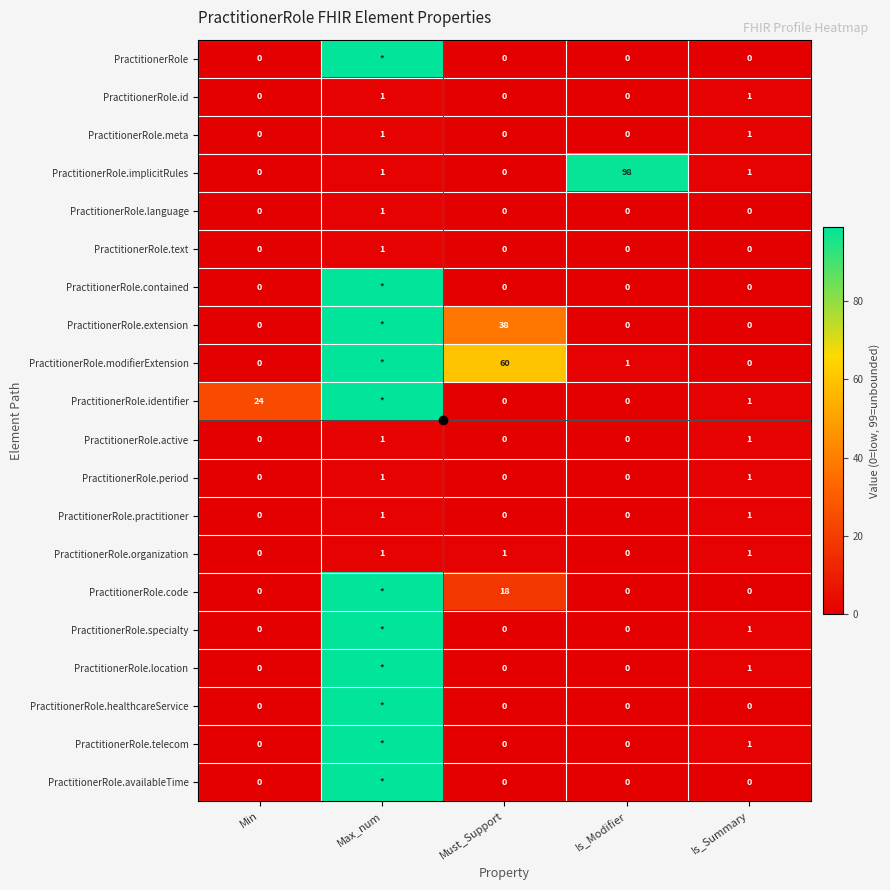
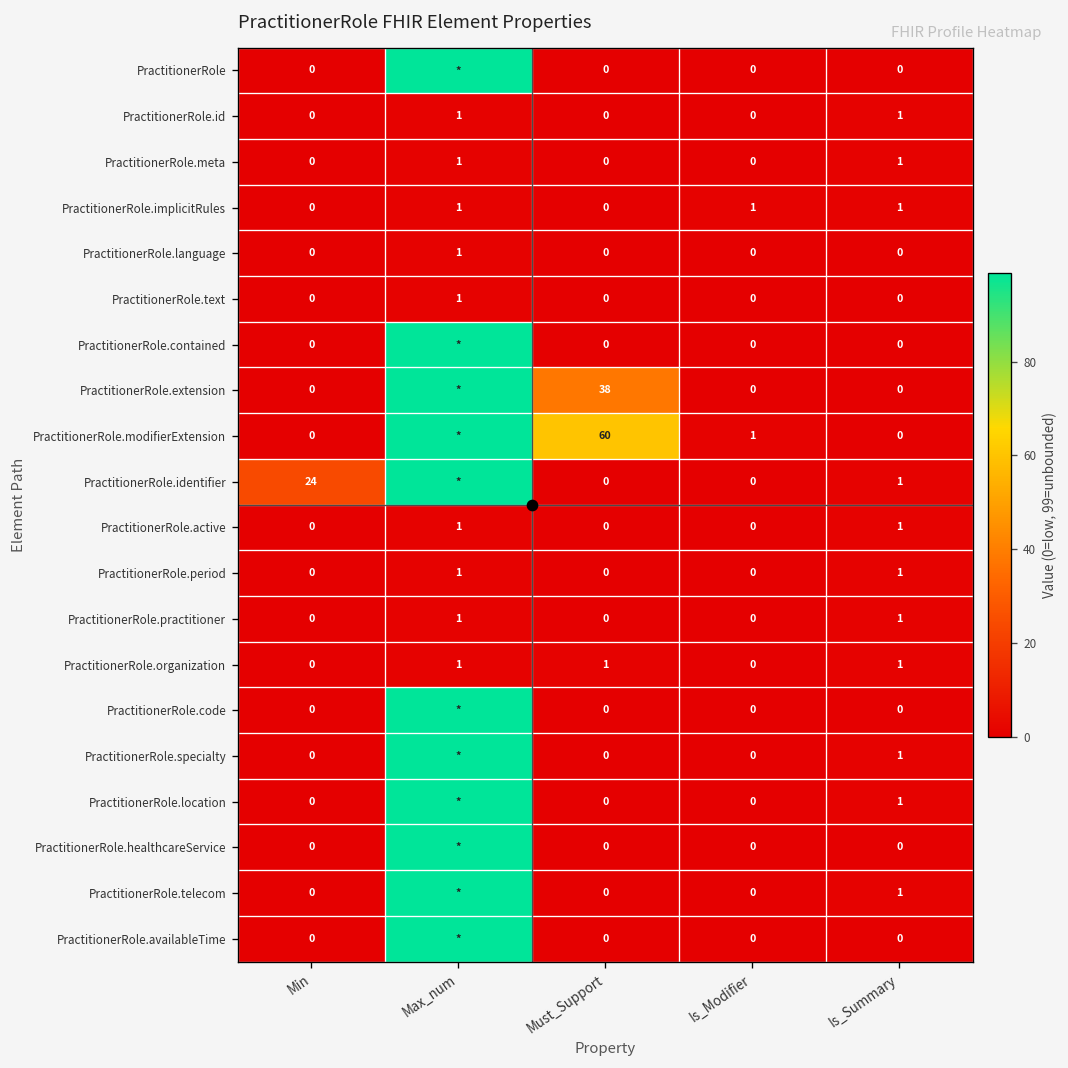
PractitionerRole.implicitRules, Is_Modifier: 98 -> 1
PractitionerRole.code, Must_Support: 18 -> 0
